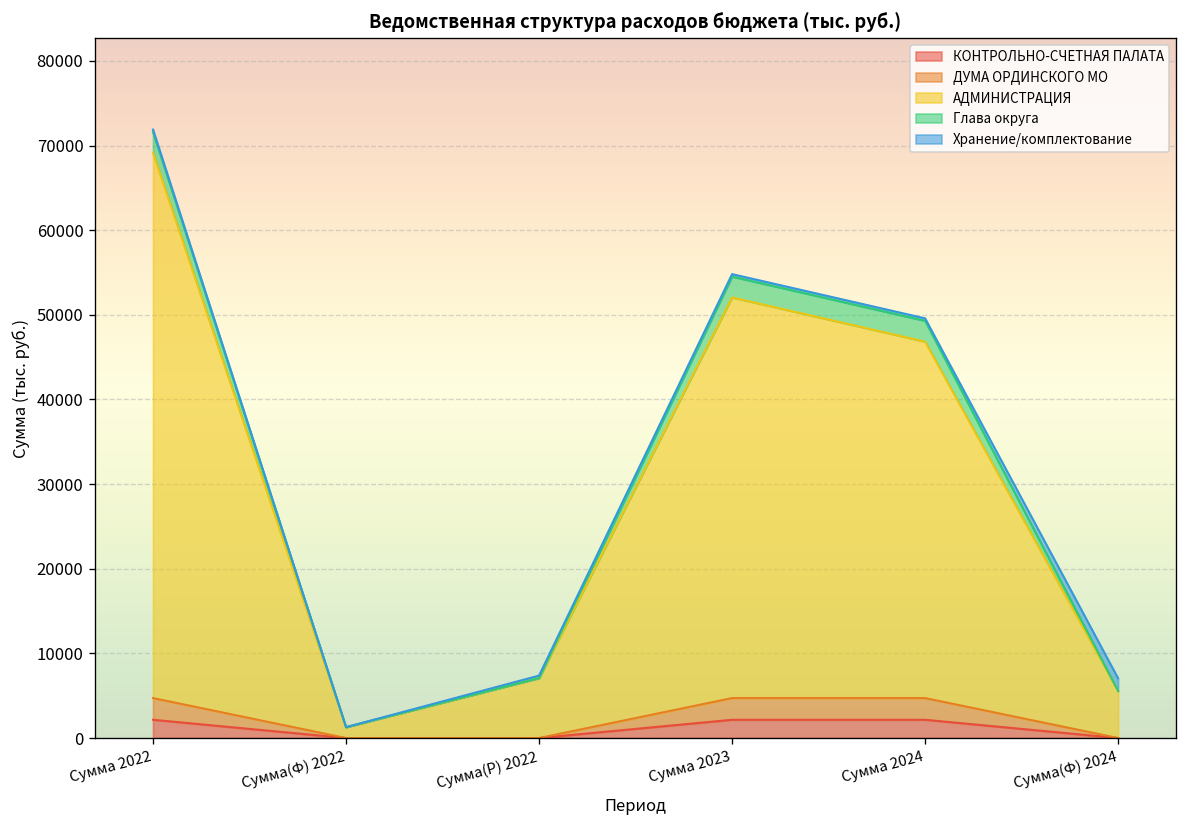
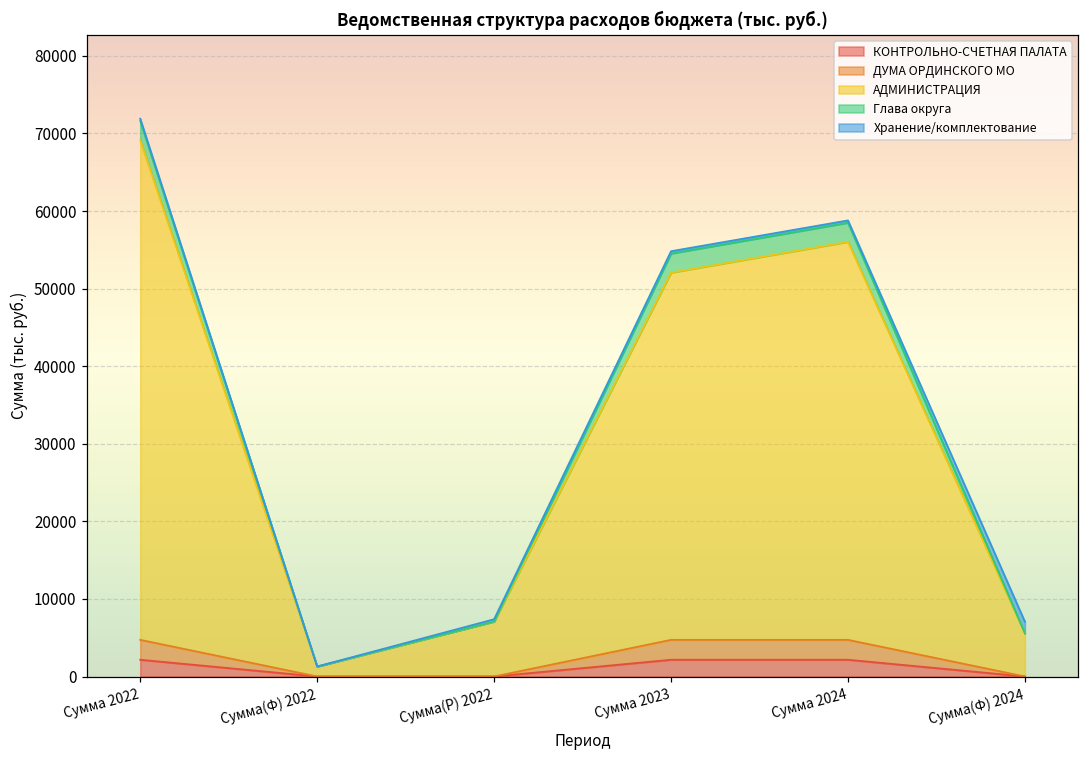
АДМИНИСТРАЦИЯ, Сумма 2024: 42000 -> 51000
